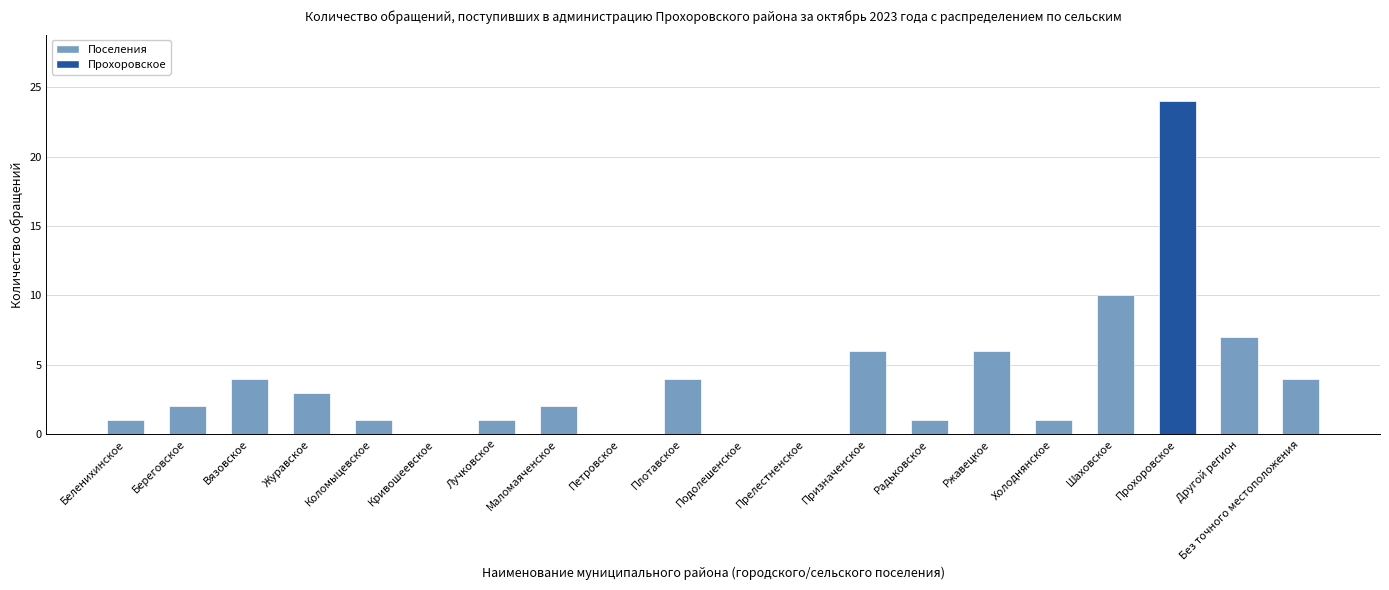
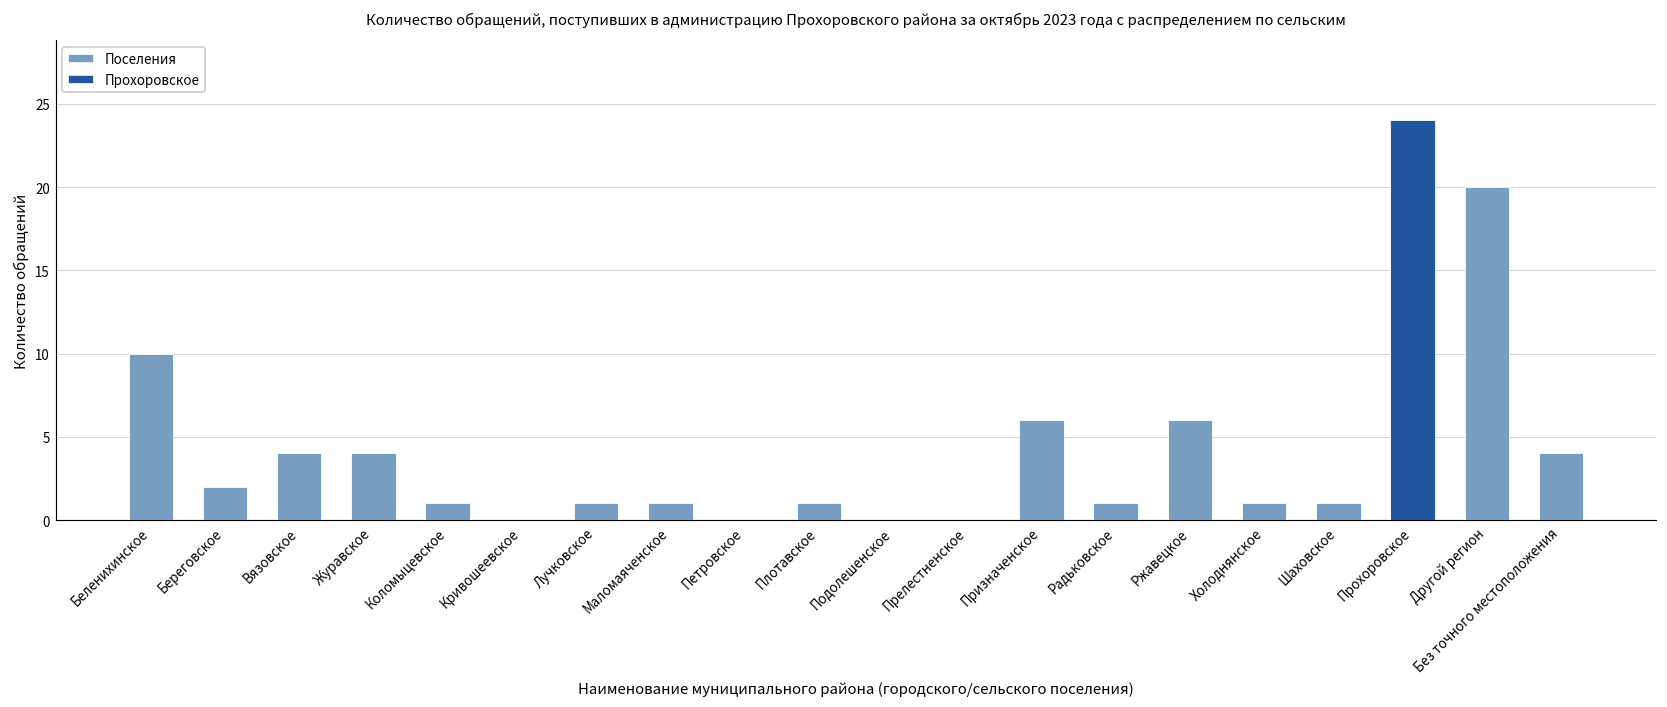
Беленихинское: 1 -> 10
Журавское: 3 -> 4
Маломаяченское: 2 -> 1
Плотавское: 4 -> 1
Шаховское: 10 -> 1
Другой регион: 7 -> 20
